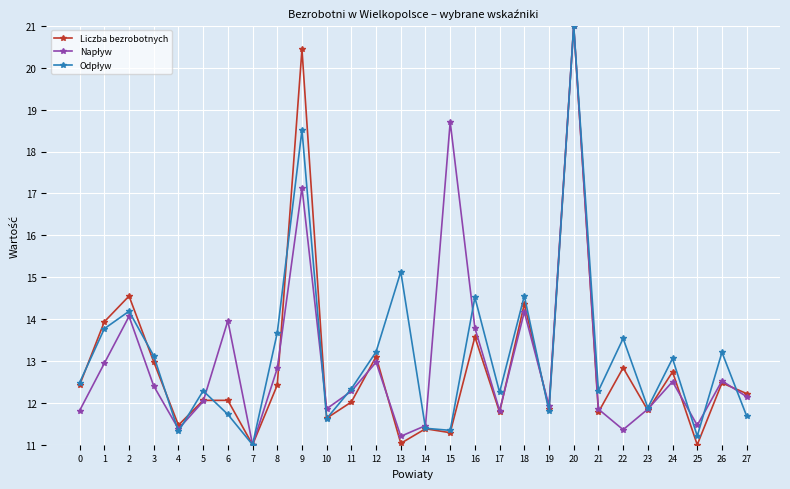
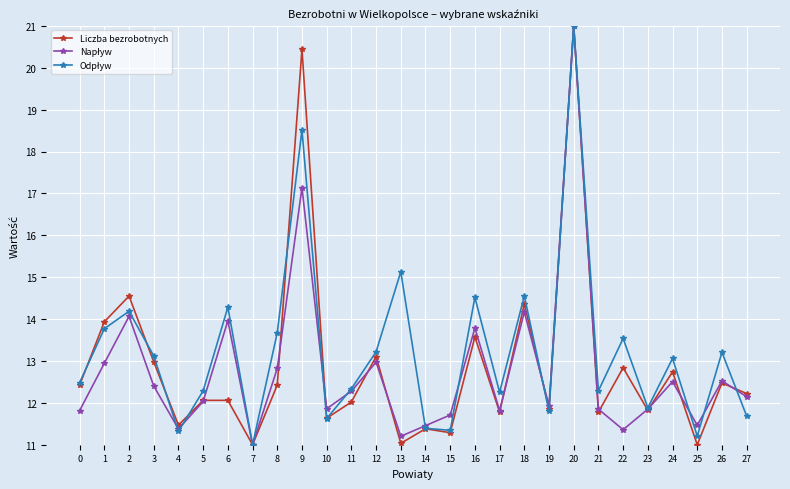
Odpływ, 6: 11.7 -> 14.3
Napływ, 15: 18.7 -> 11.7
